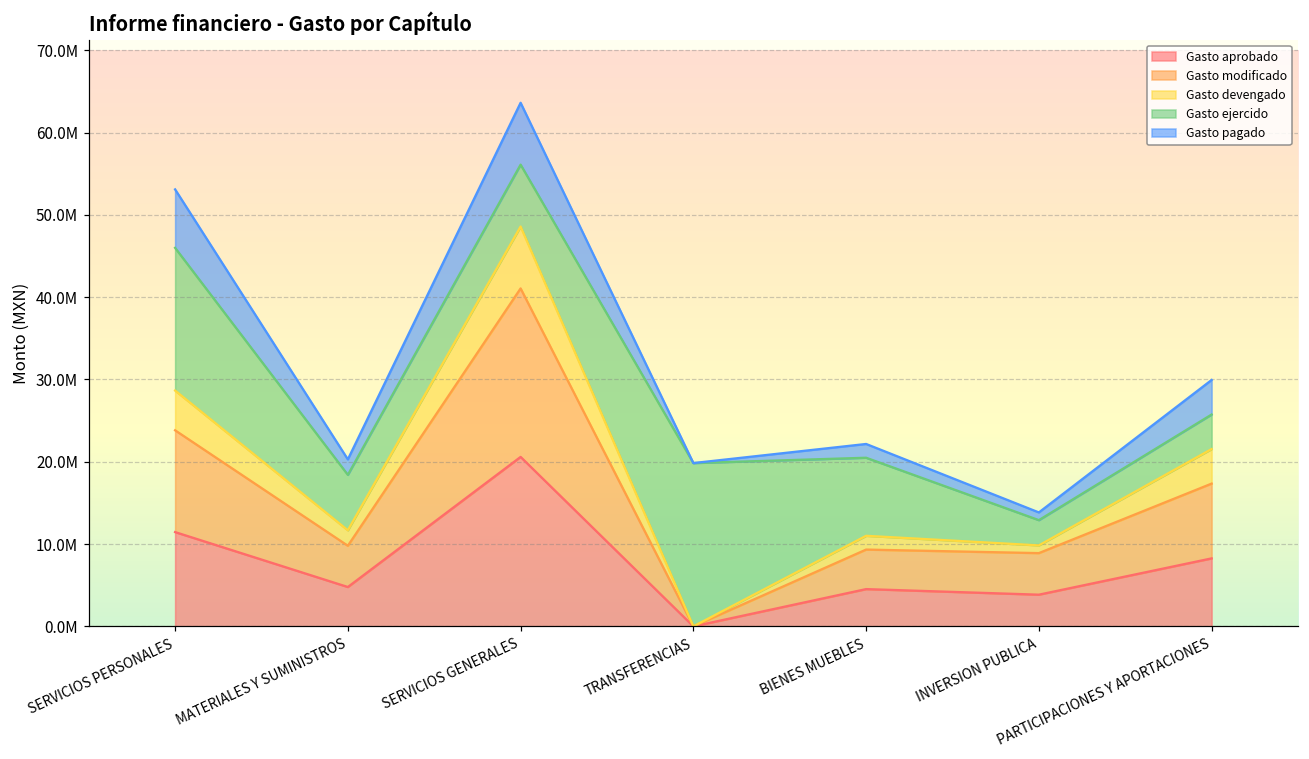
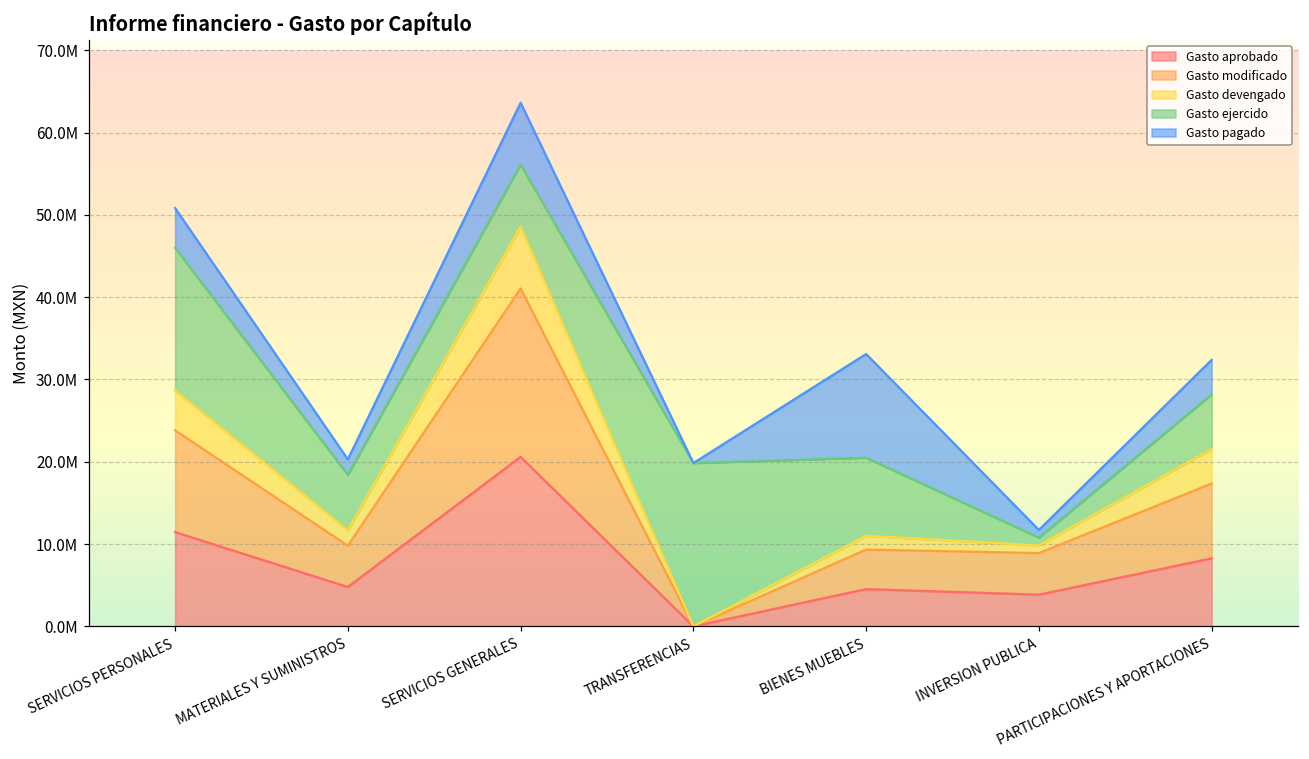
Gasto pagado, SERVICIOS PERSONALES: 7000000 -> 5000000
Gasto pagado, BIENES MUEBLES: 2000000 -> 13000000
Gasto ejercido, INVERSION PUBLICA: 3000000 -> 1000000
Gasto ejercido, PARTICIPACIONES Y APORTACIONES: 4000000 -> 7000000
